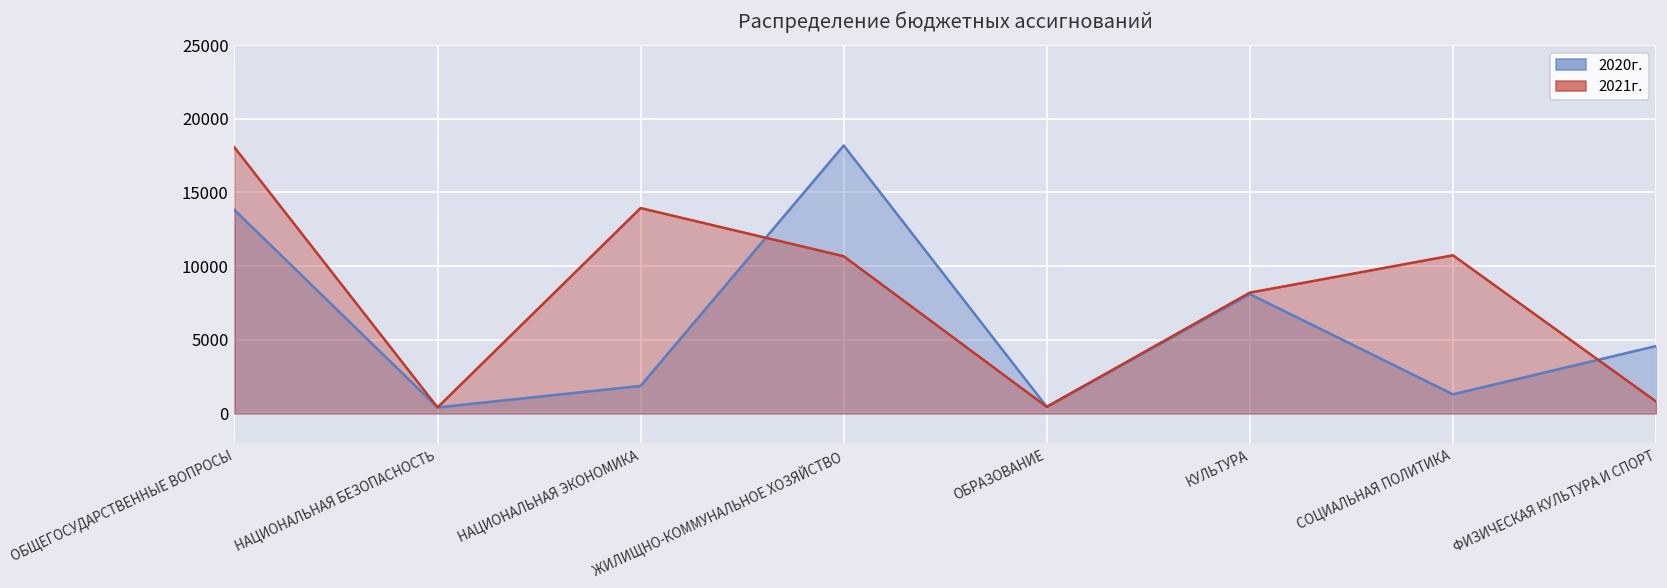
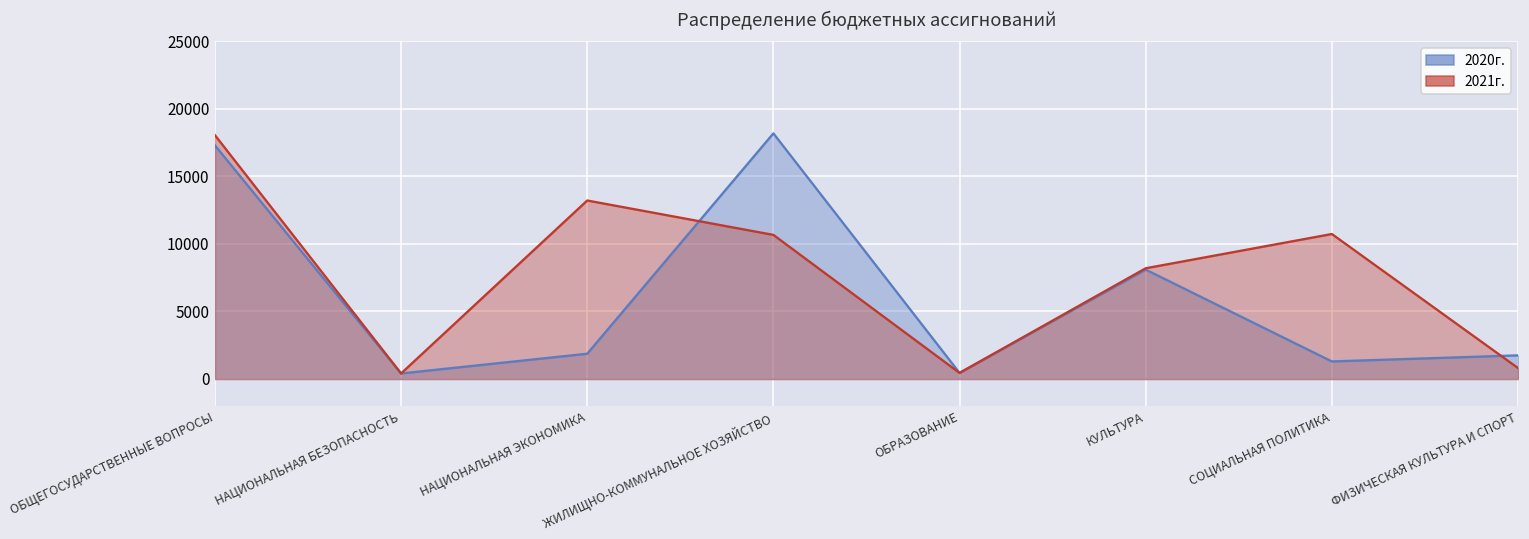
2020г., ОБЩЕГОСУДАРСТВЕННЫЕ ВОПРОСЫ: 13800 -> 17300
2021г., НАЦИОНАЛЬНАЯ ЭКОНОМИКА: 13900 -> 13200
2020г., ФИЗИЧЕСКАЯ КУЛЬТУРА И СПОРТ: 4600 -> 1800
